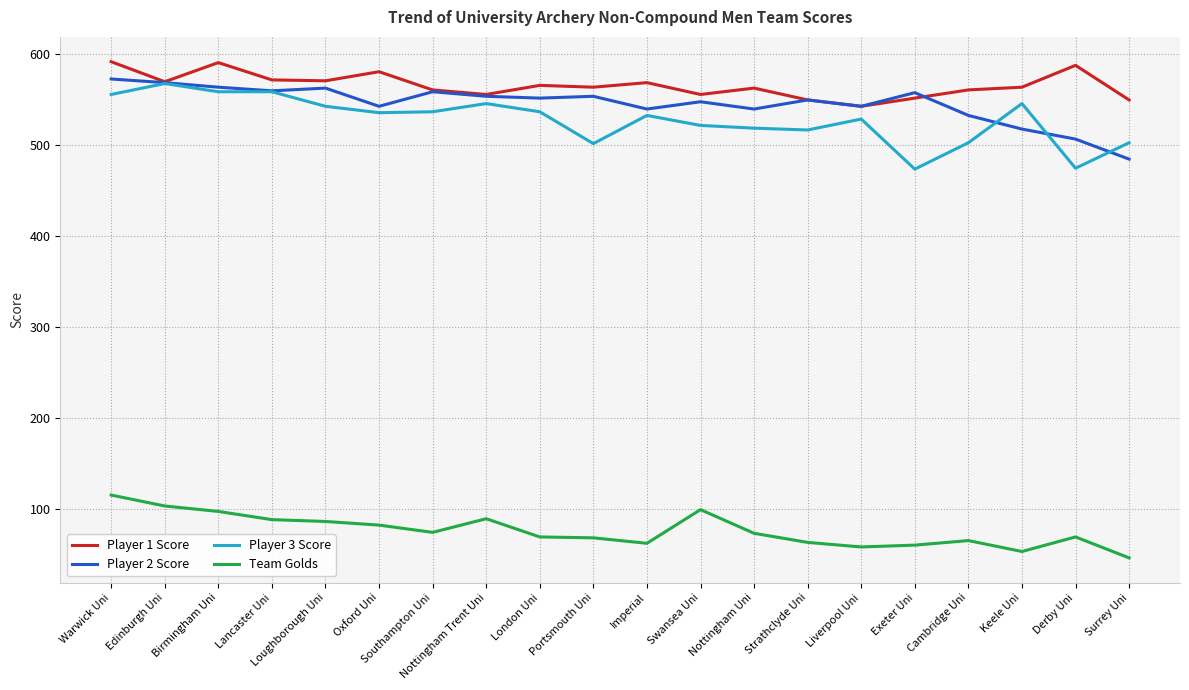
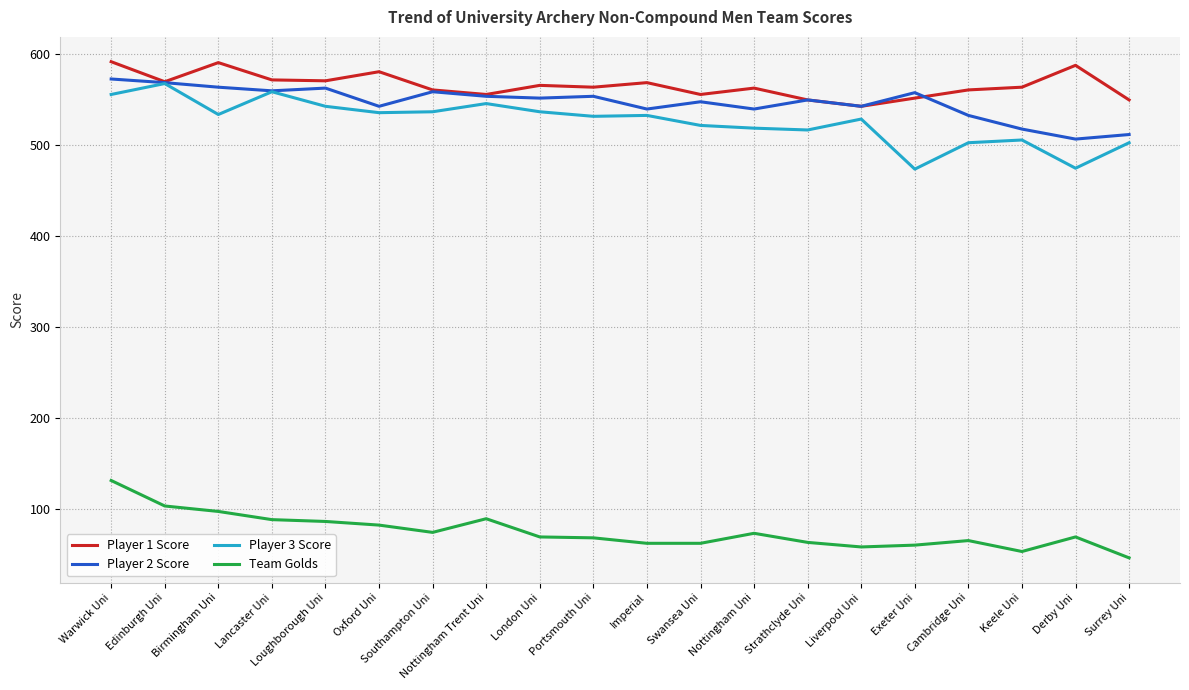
Team Golds, Warwick Uni: 120 -> 130
Player 3 Score, Birmingham Uni: 560 -> 530
Player 3 Score, Portsmouth Uni: 500 -> 530
Team Golds, Swansea Uni: 100 -> 60
Player 3 Score, Keele Uni: 550 -> 510
Player 2 Score, Surrey Uni: 480 -> 510
